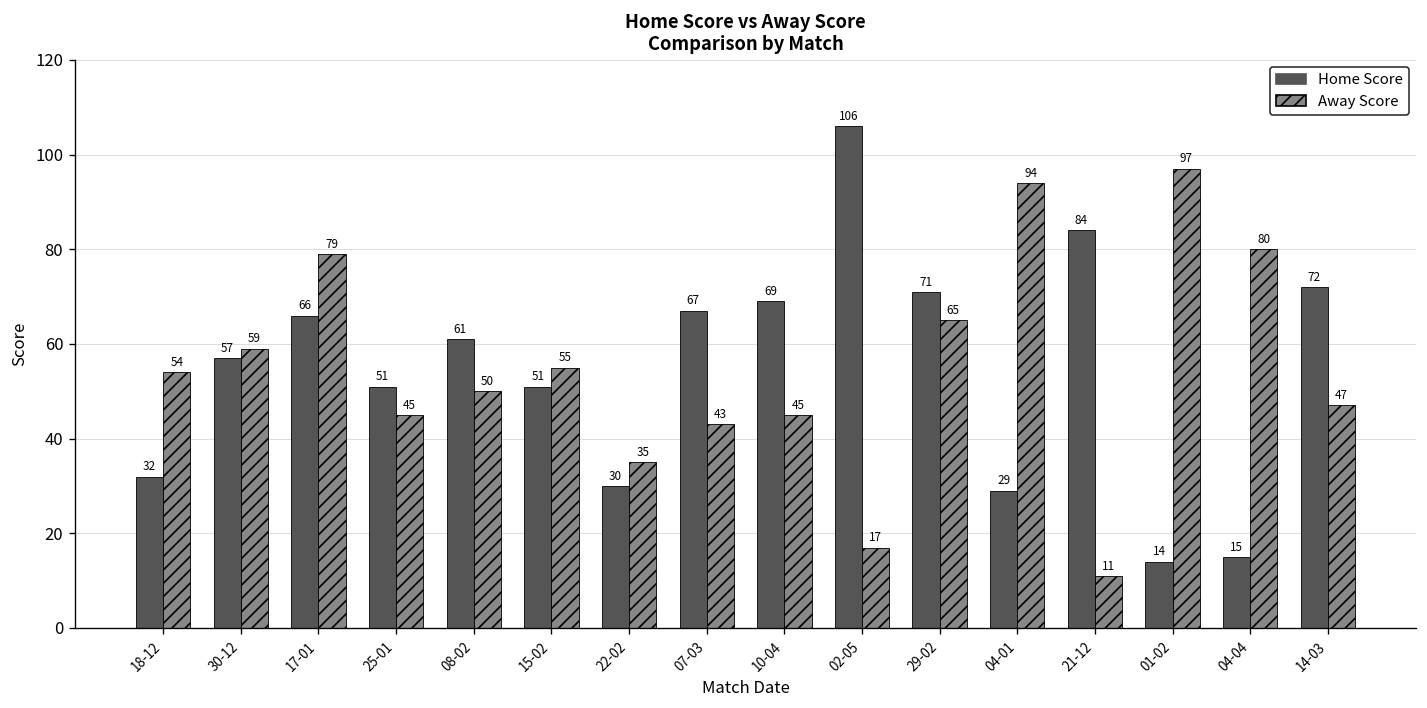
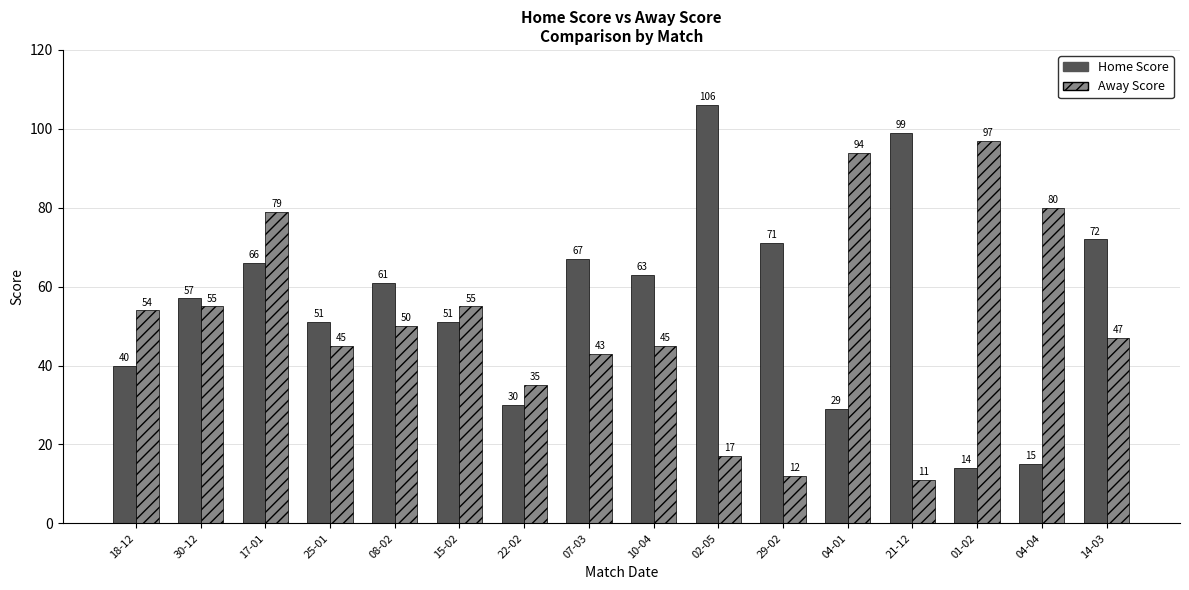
Home Score, 18-12: 32 -> 40
Away Score, 30-12: 59 -> 55
Home Score, 10-04: 69 -> 63
Away Score, 29-02: 65 -> 12
Home Score, 21-12: 84 -> 99
